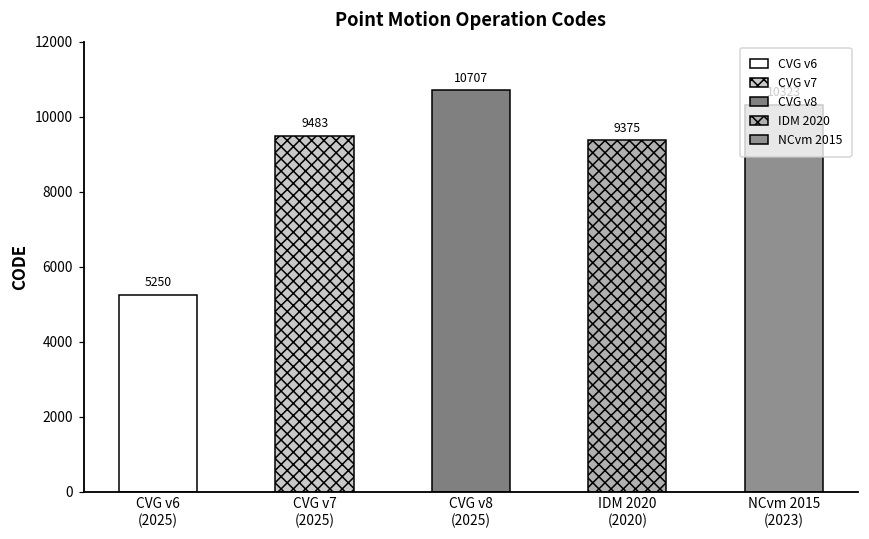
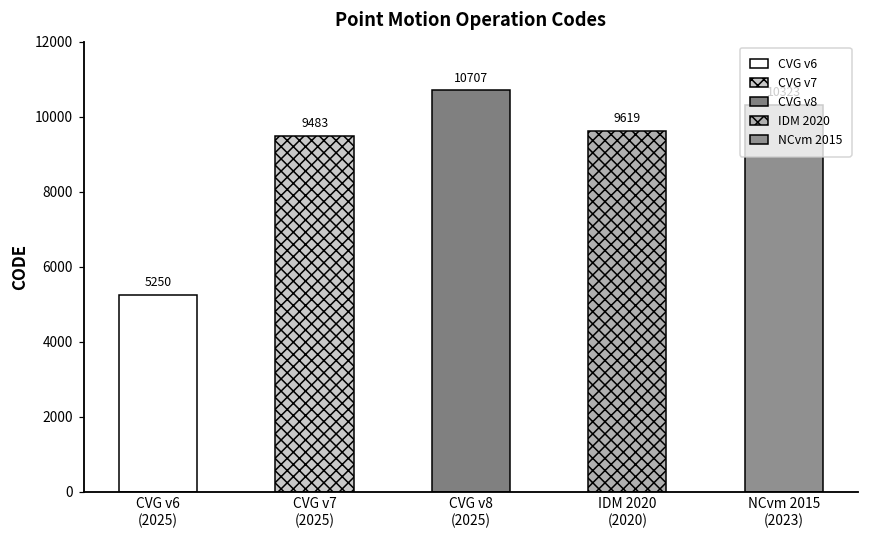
IDM 2020 (2020): 9375 -> 9619
